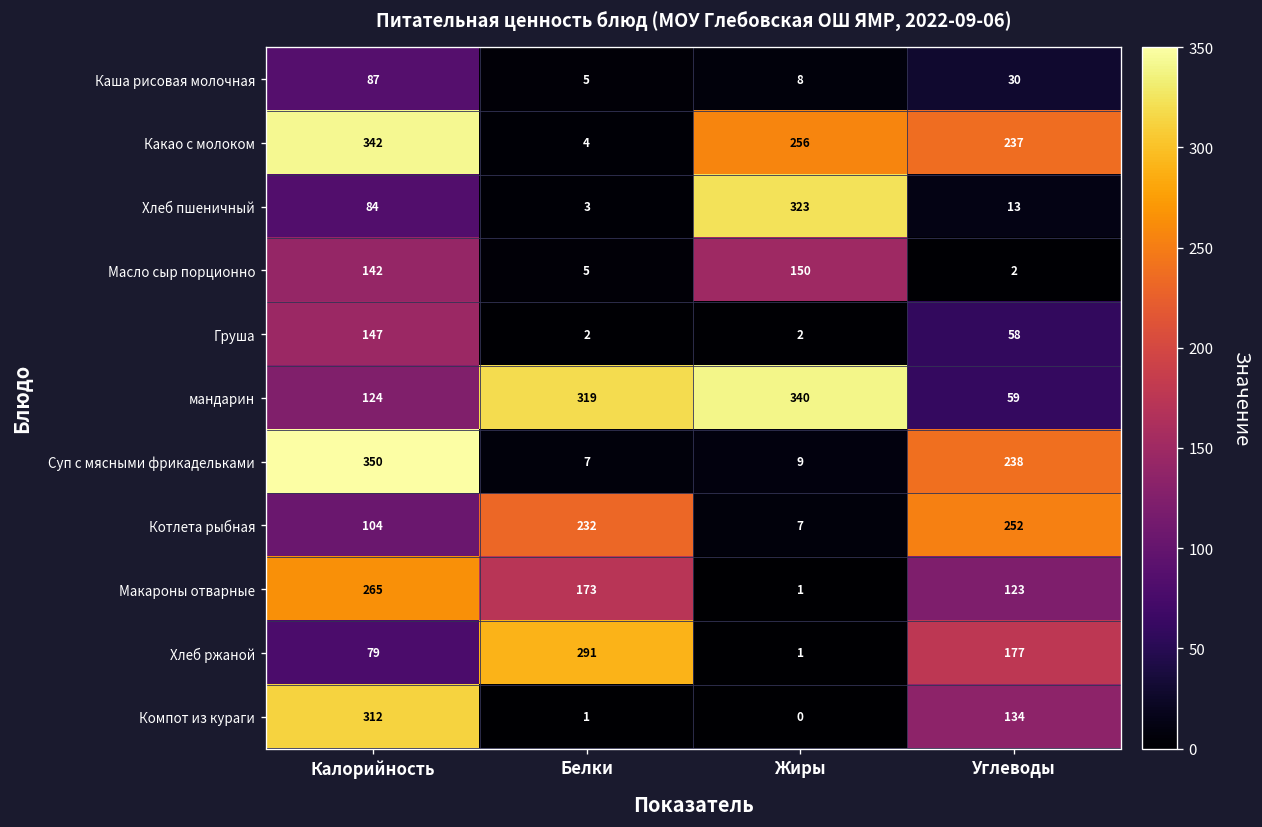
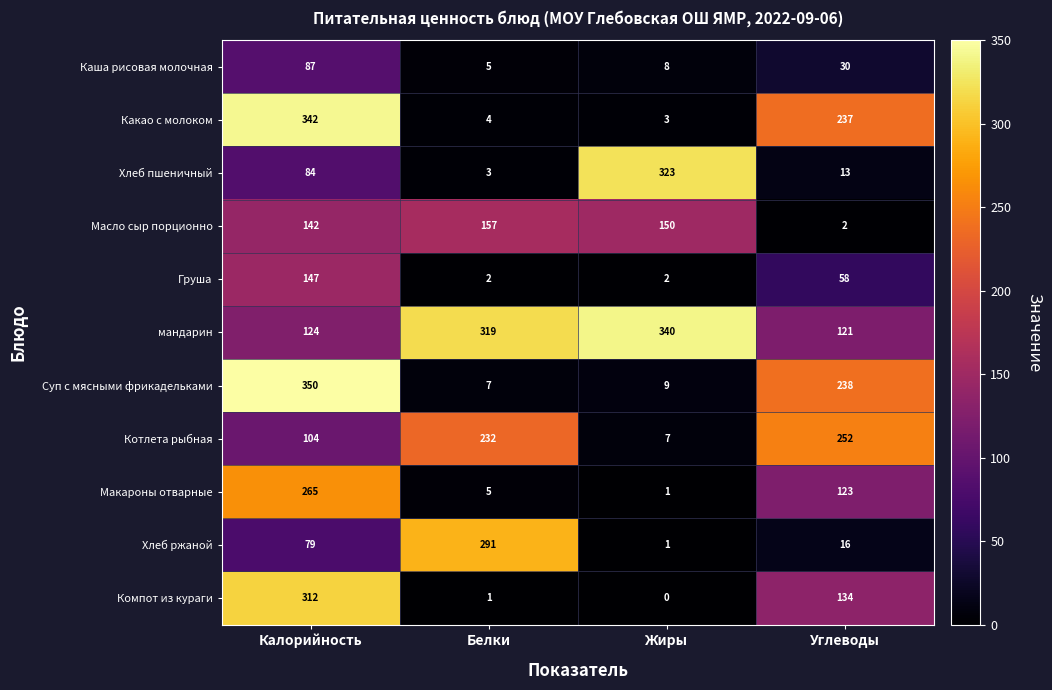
Какао с молоком, Жиры: 256 -> 3
Масло сыр порционно, Белки: 5 -> 157
мандарин, Углеводы: 59 -> 121
Макароны отварные, Белки: 173 -> 5
Хлеб ржаной, Углеводы: 177 -> 16
